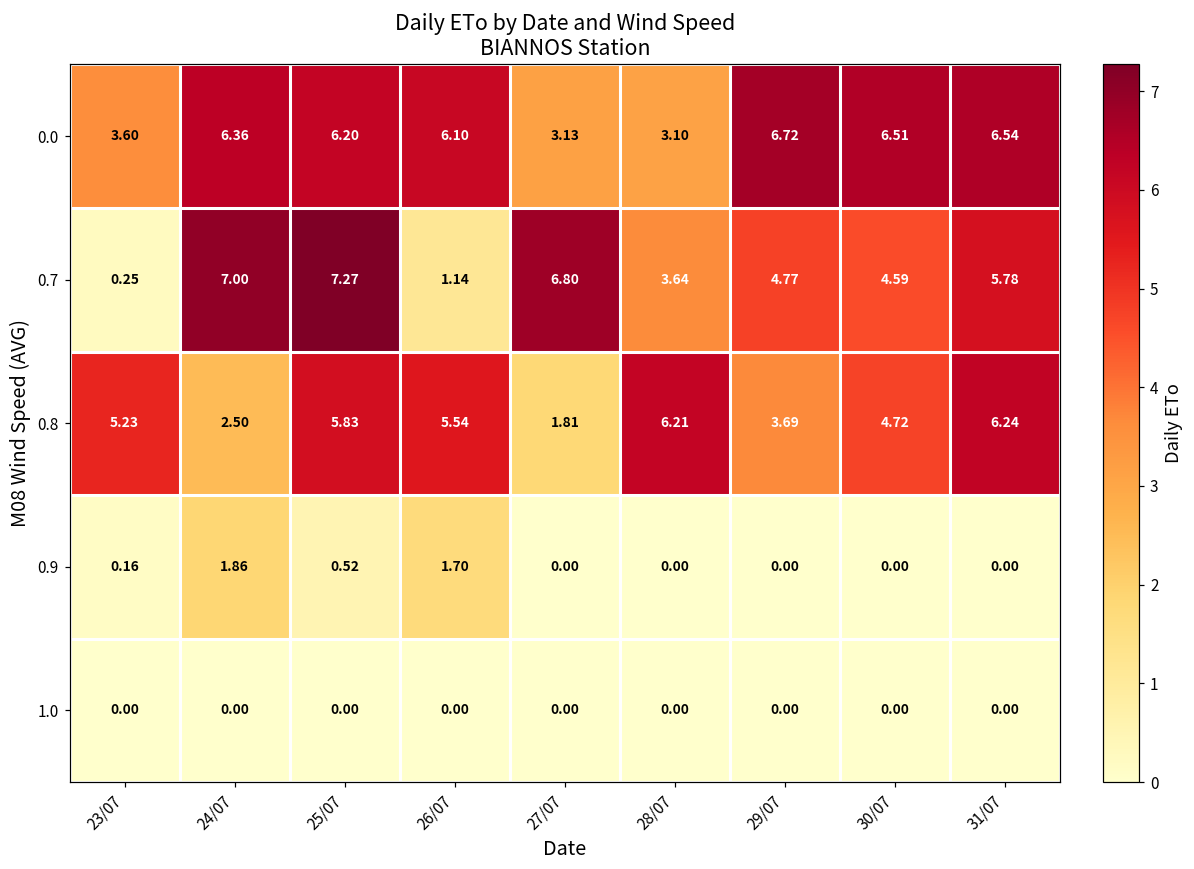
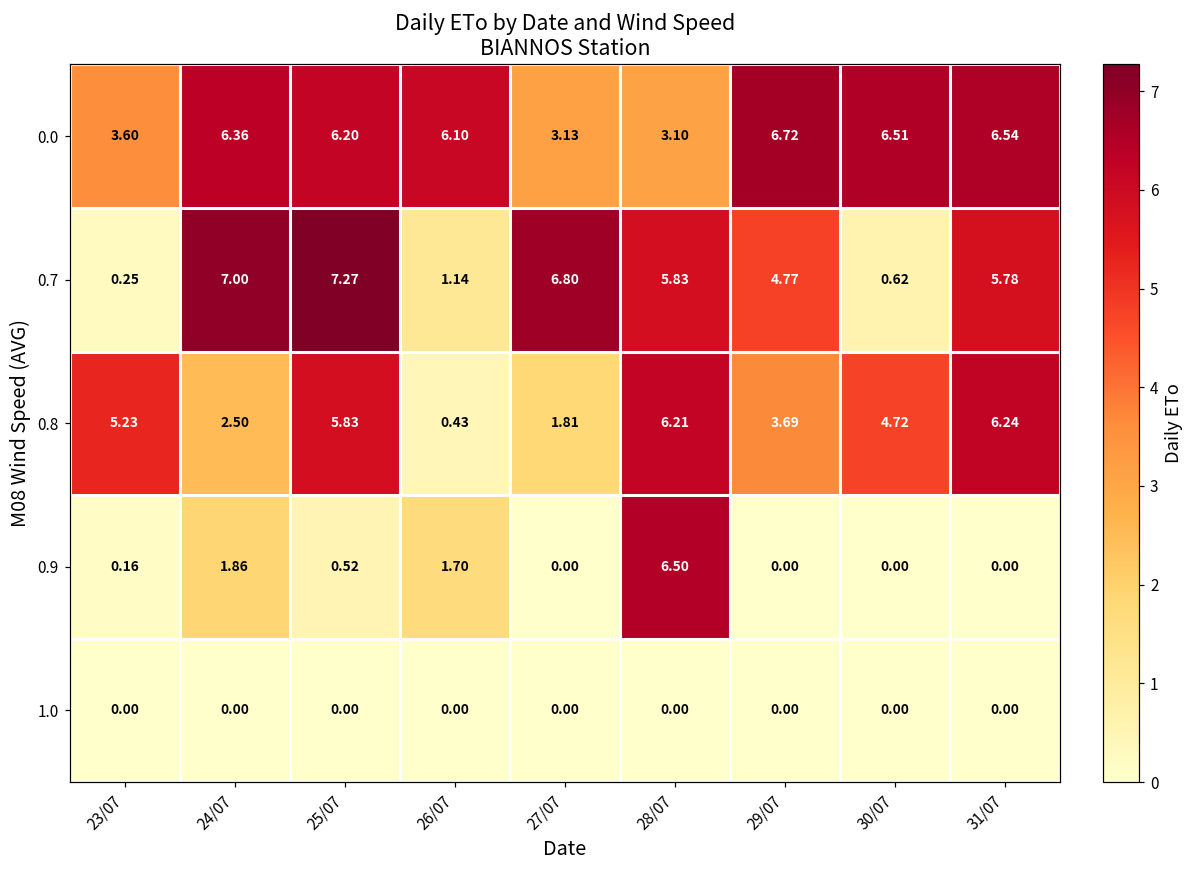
0.7, 28/07: 3.64 -> 5.83
0.7, 30/07: 4.59 -> 0.62
0.8, 26/07: 5.54 -> 0.43
0.9, 28/07: 0.00 -> 6.50
